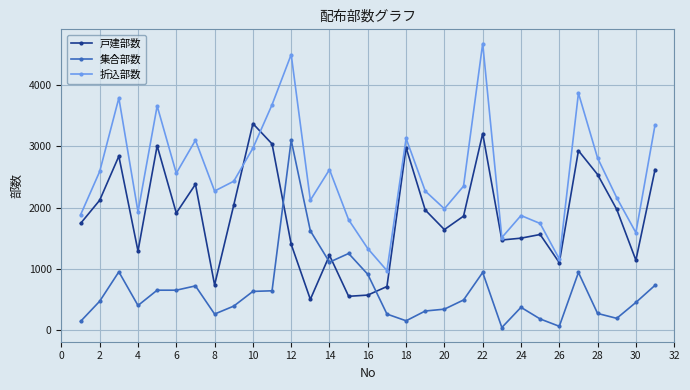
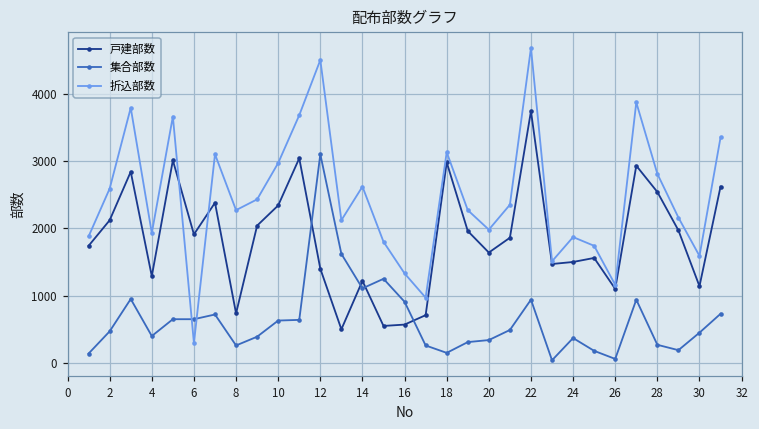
折込部数, 6: 2600 -> 300
戸建部数, 10: 3400 -> 2300
戸建部数, 22: 3200 -> 3700
